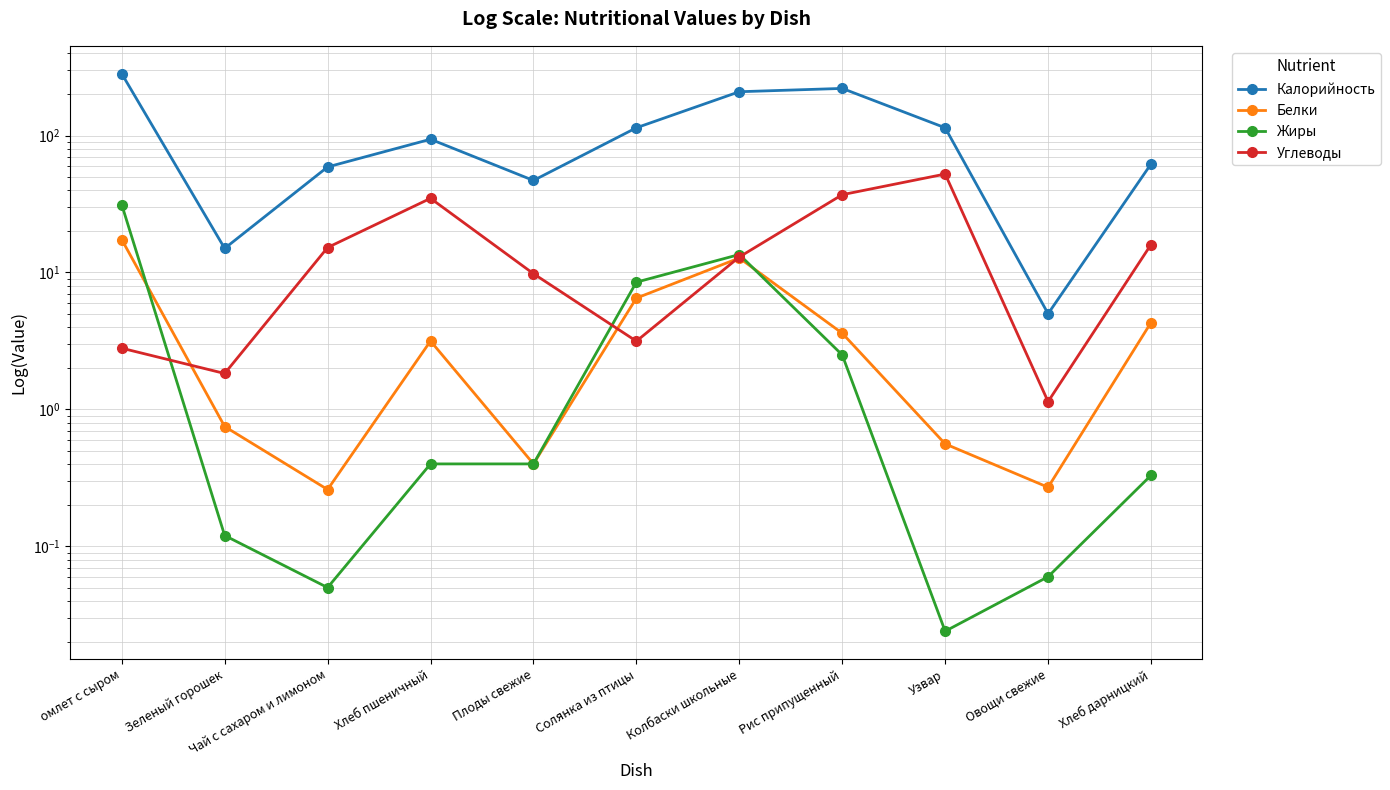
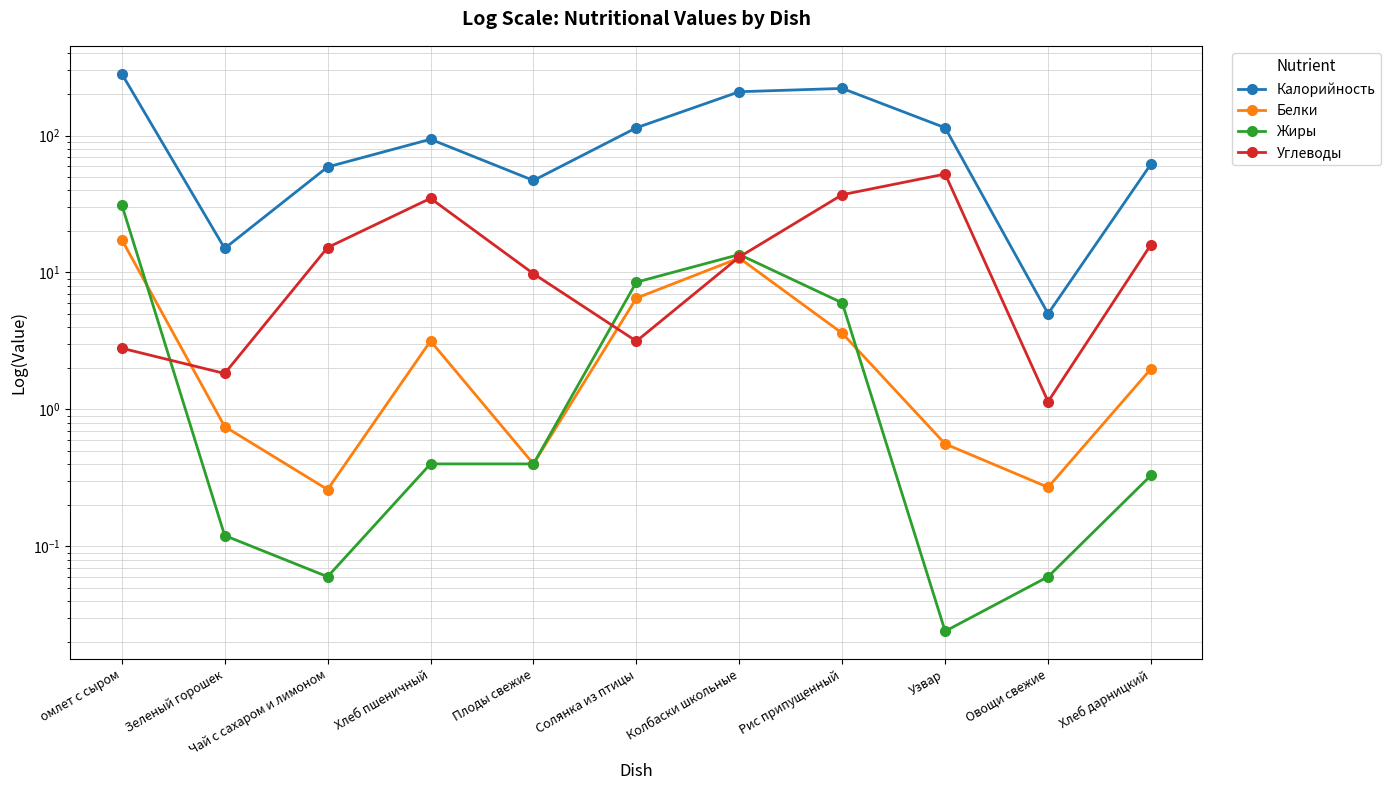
Жиры, Чай с сахаром и лимоном: 0.05 -> 0.06
Жиры, Рис припущенный: 2.5 -> 6
Белки, Хлеб дарницкий: 4.3 -> 2.0
